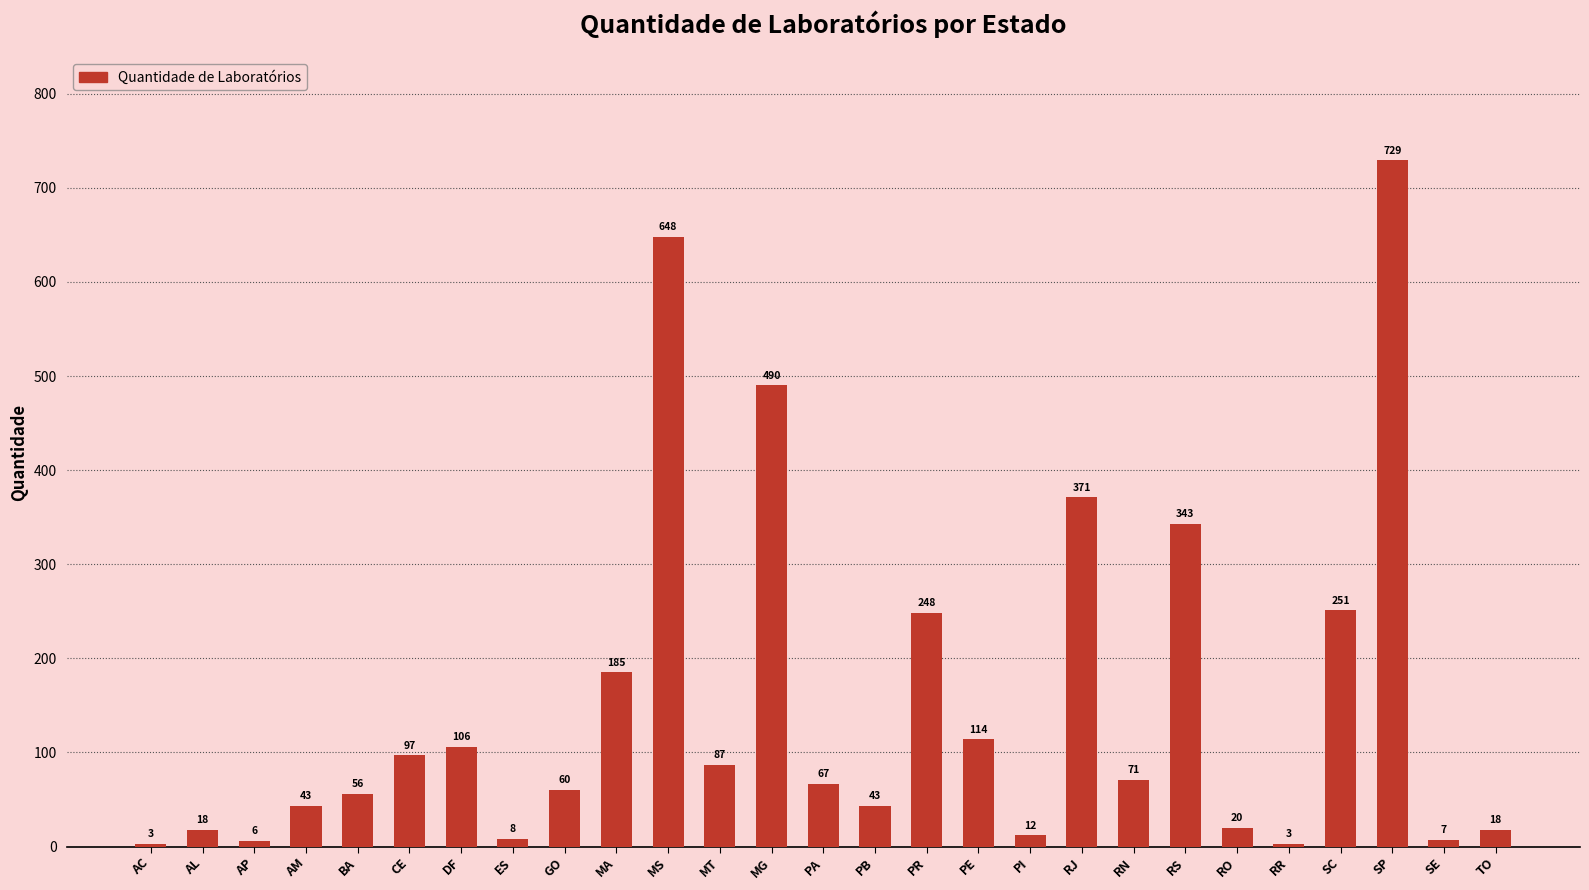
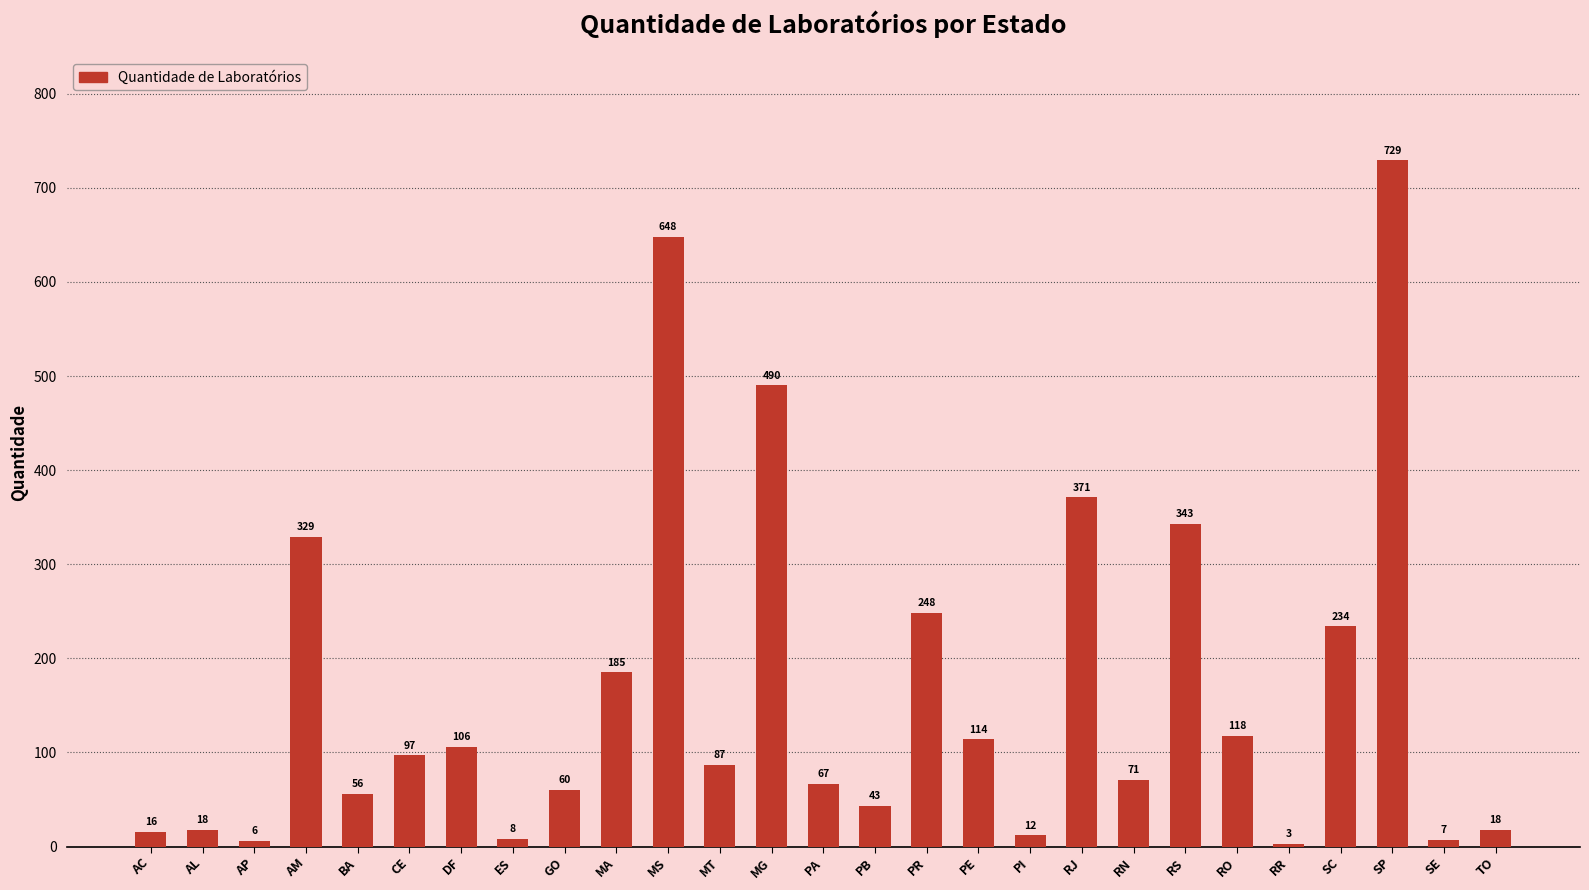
AC: 3 -> 16
AM: 43 -> 329
RO: 20 -> 118
SC: 251 -> 234
